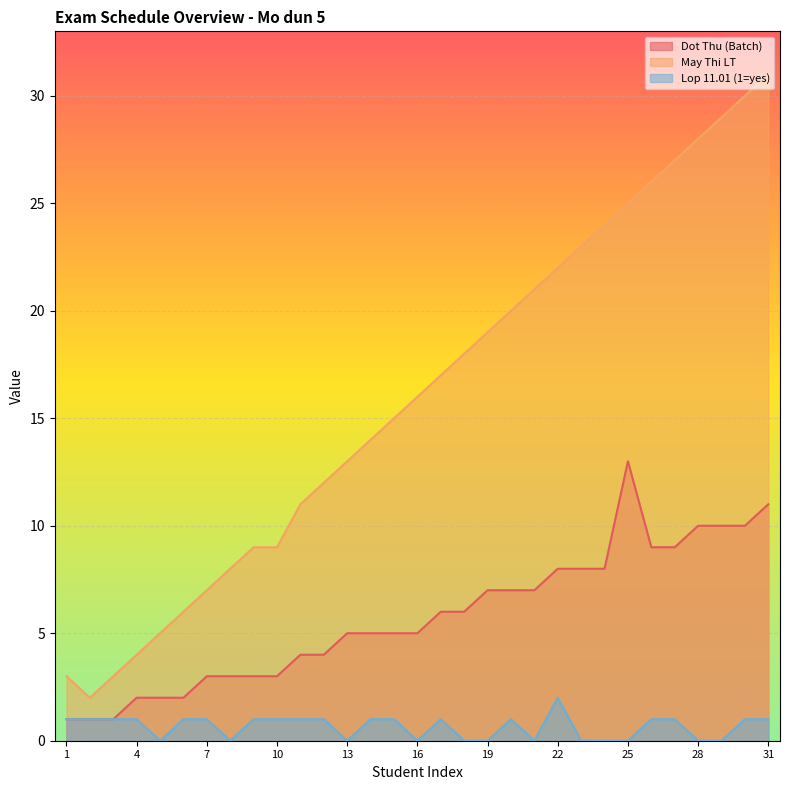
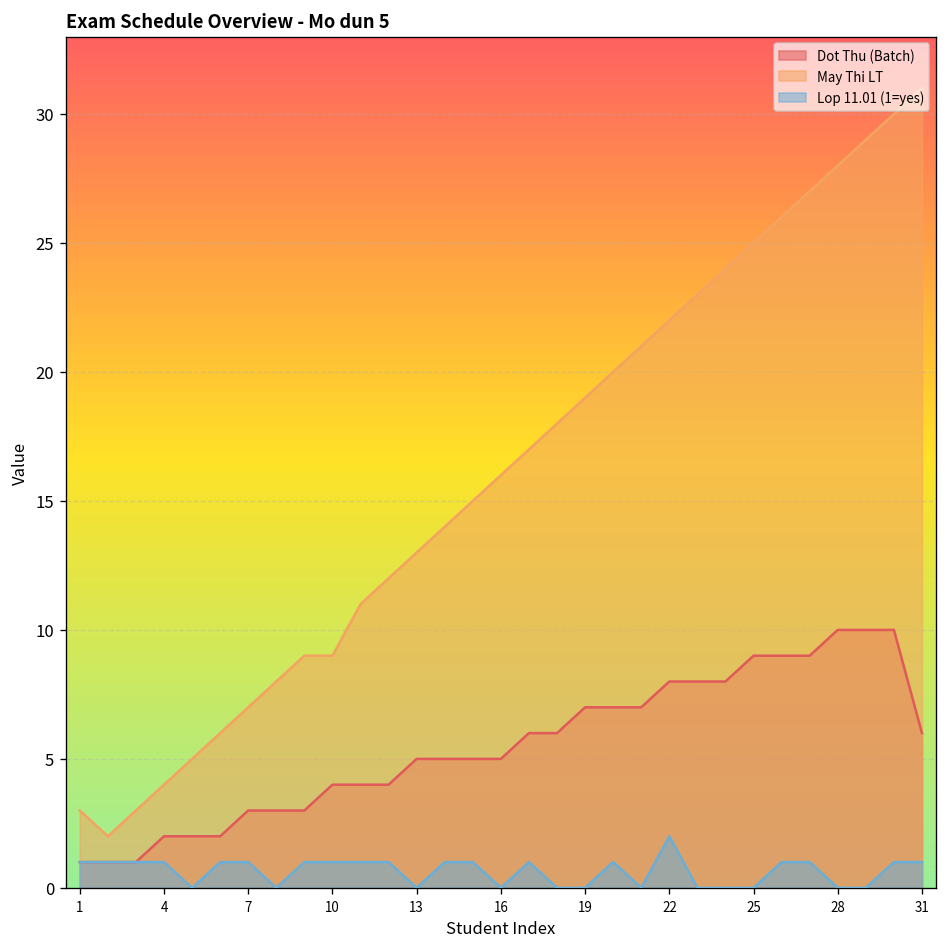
Dot Thu (Batch), 10: 3 -> 4
Dot Thu (Batch), 25: 13 -> 9
Dot Thu (Batch), 31: 11 -> 6
